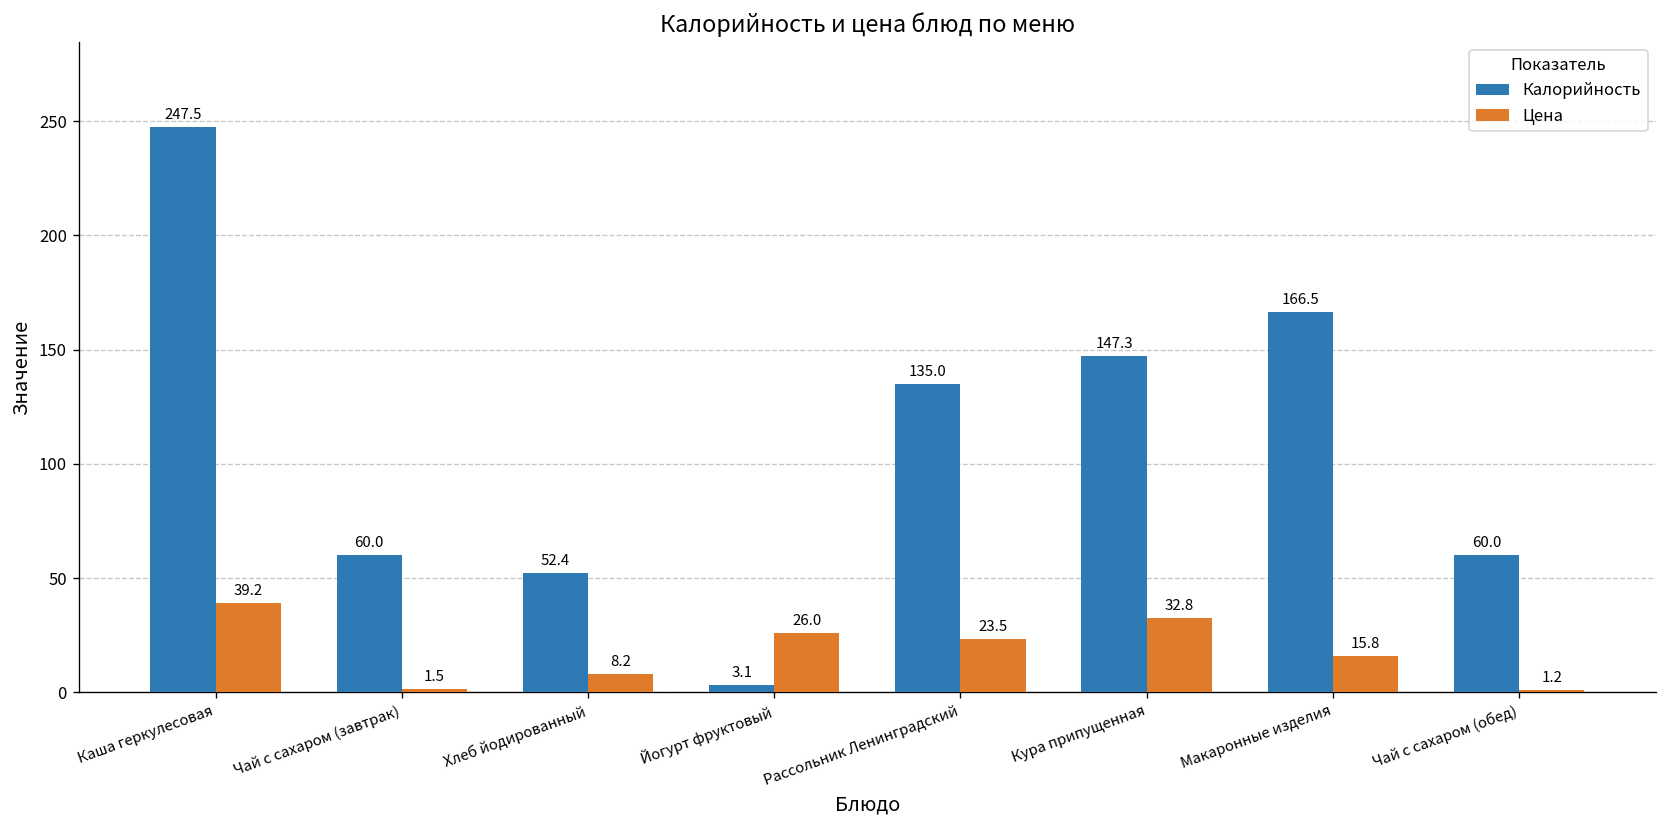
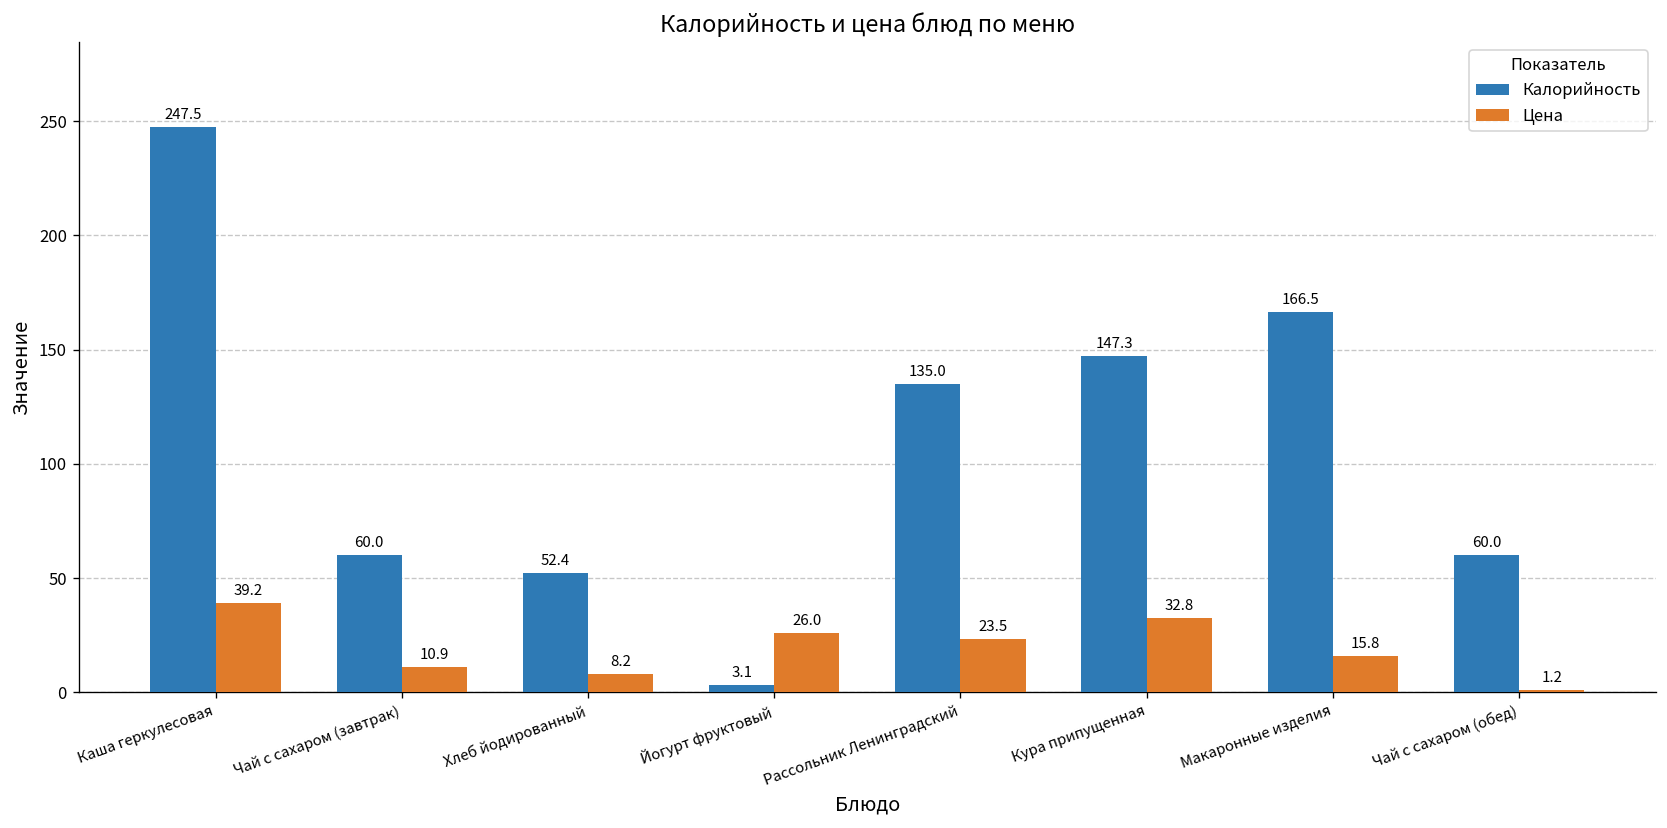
Цена, Чай с сахаром (завтрак): 1.5 -> 10.9
